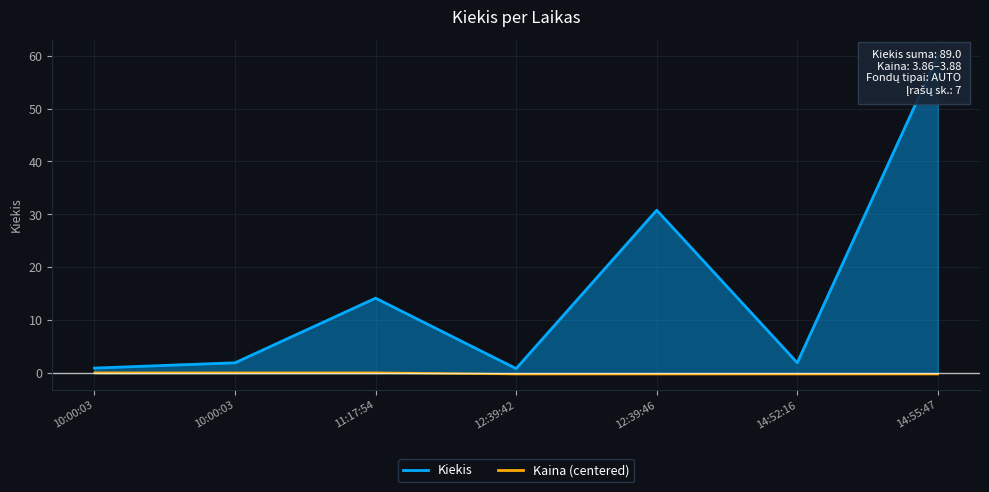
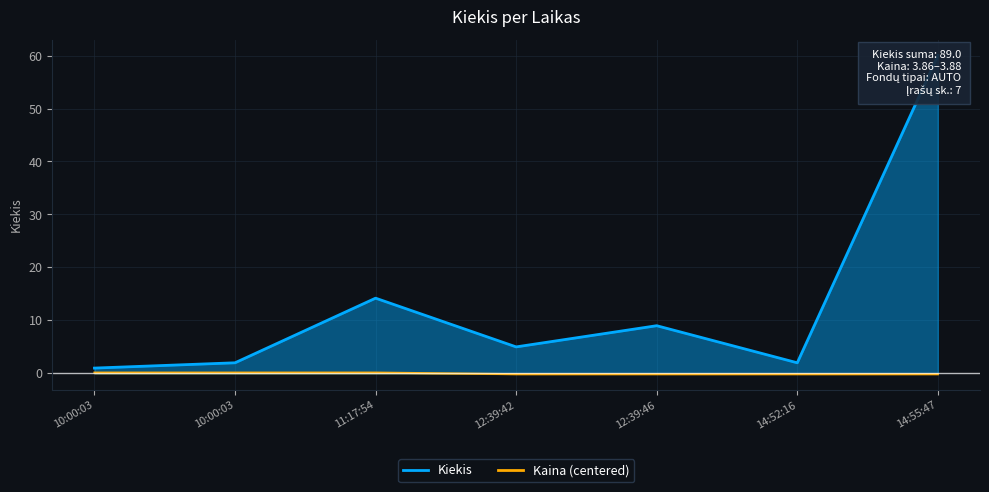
Kiekis, 12:39:42: 1 -> 5
Kiekis, 12:39:46: 31 -> 9
